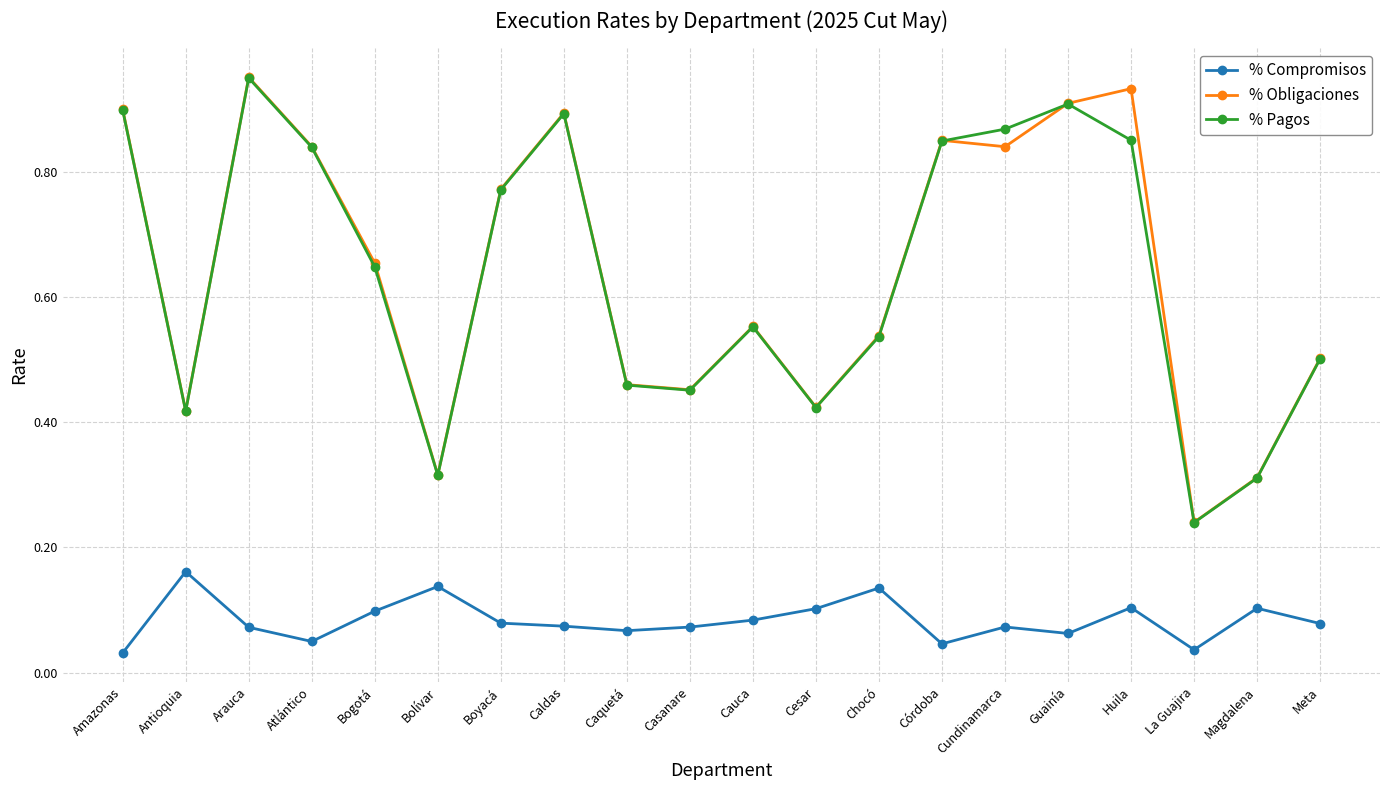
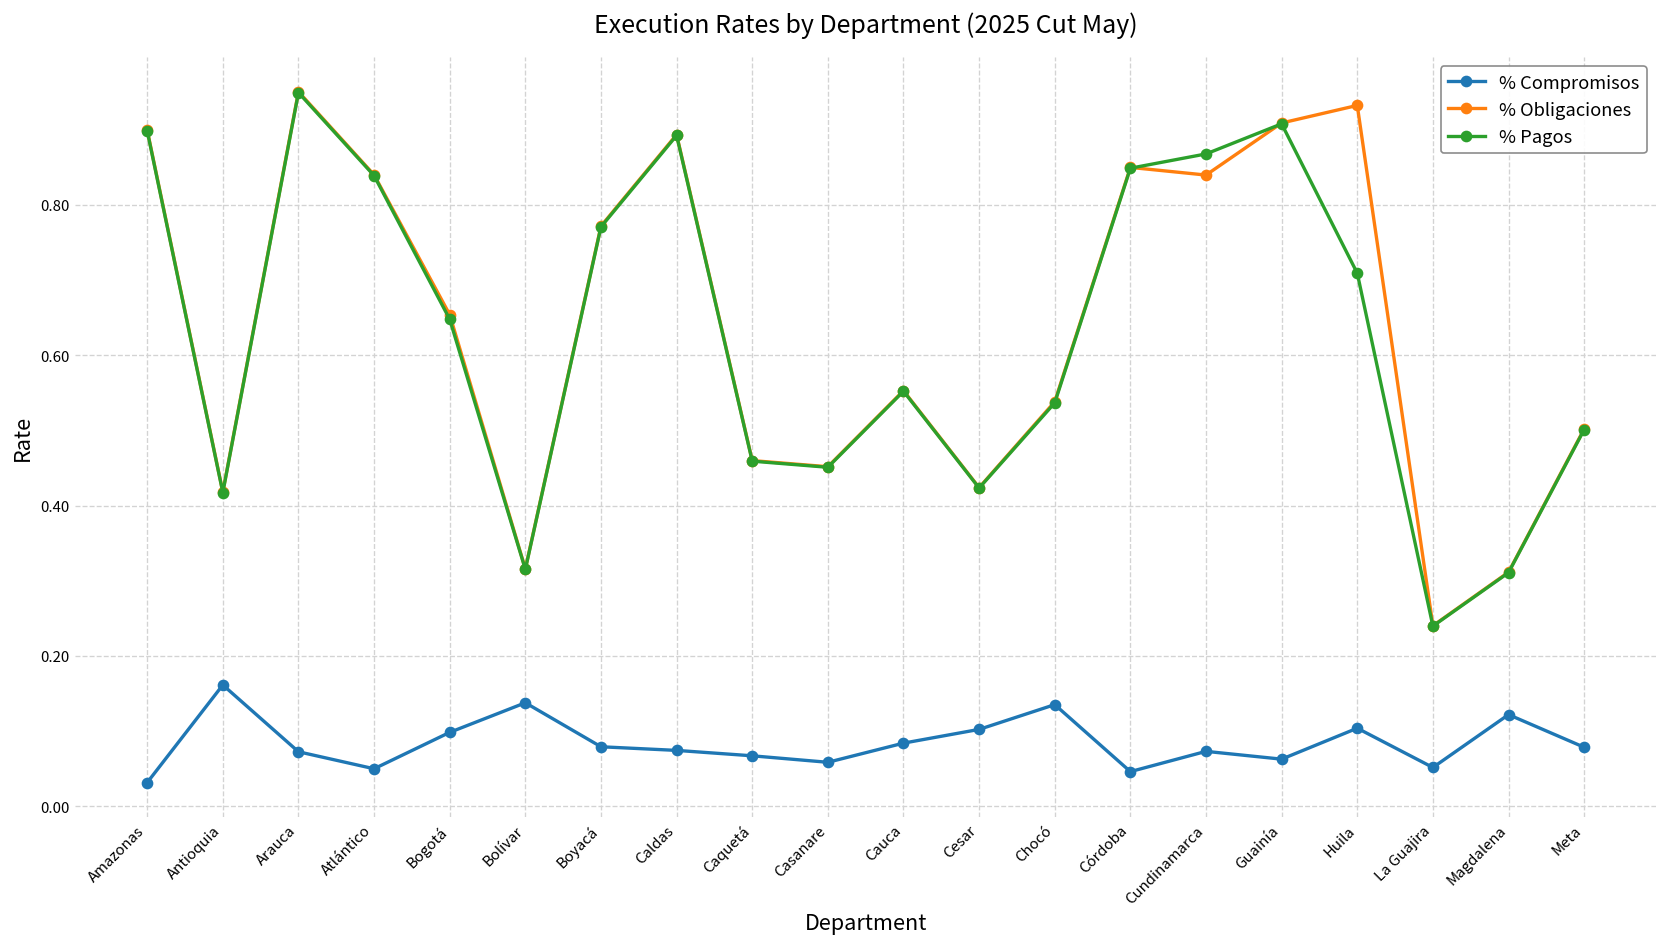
% Compromisos, Casanare: 0.07 -> 0.06
% Pagos, Huila: 0.85 -> 0.71
% Compromisos, La Guajira: 0.04 -> 0.05
% Compromisos, Magdalena: 0.10 -> 0.12
